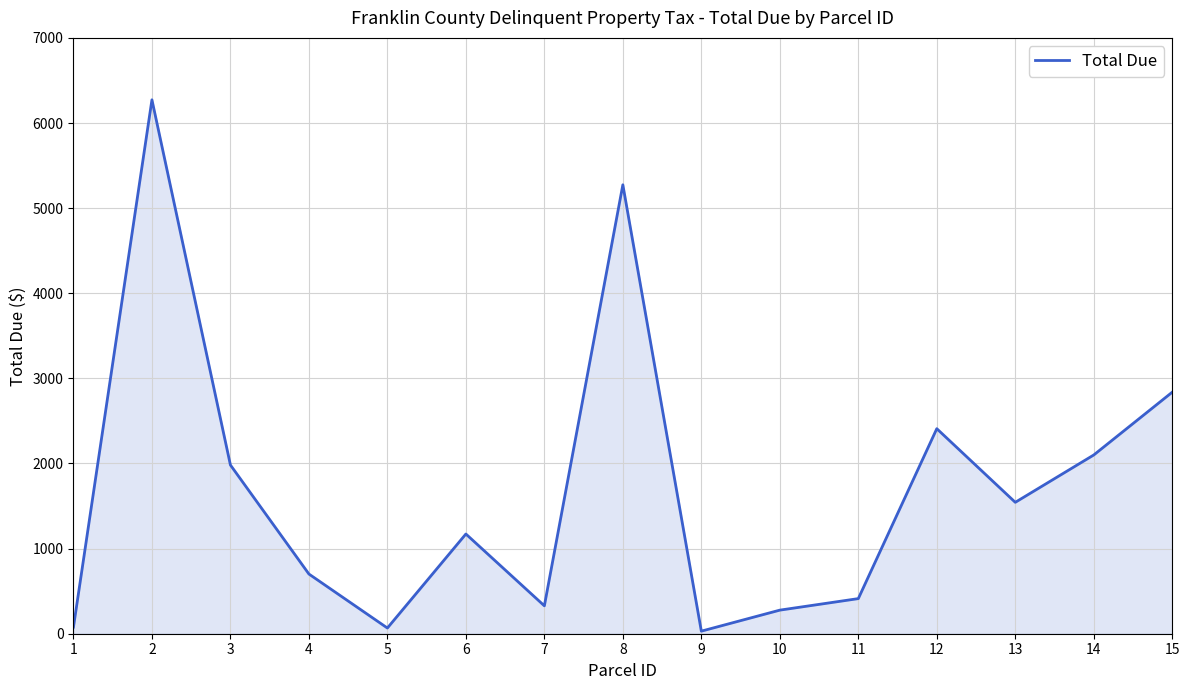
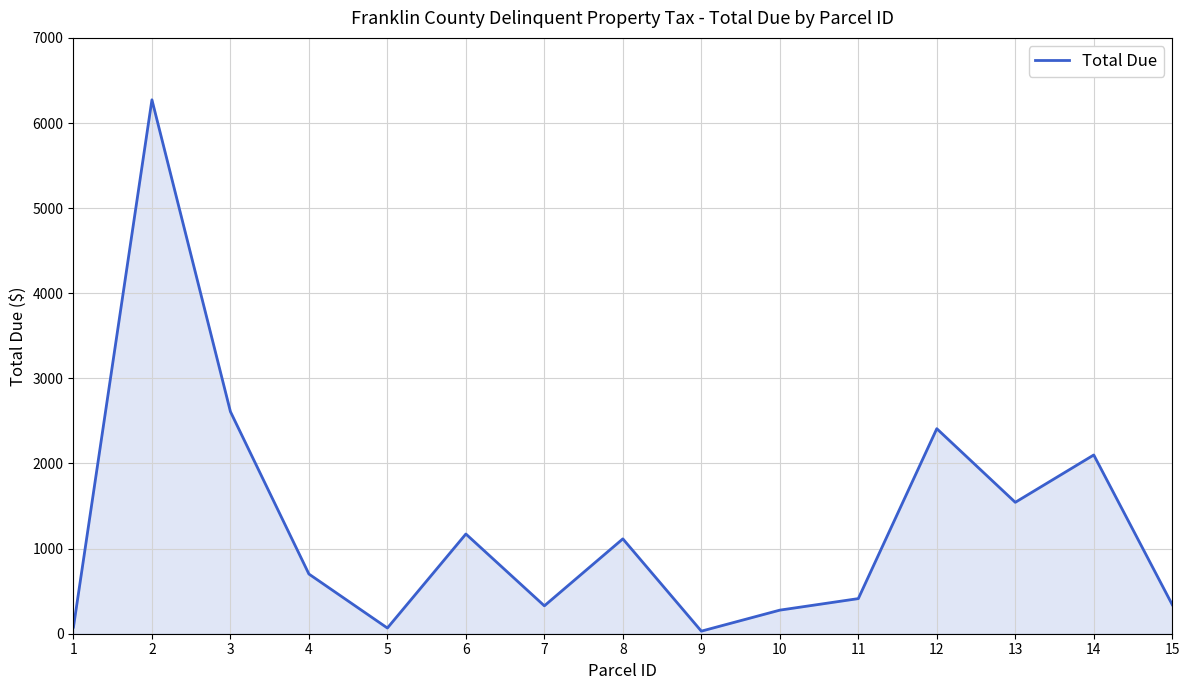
3: 2000 -> 2600
8: 5300 -> 1100
15: 2800 -> 300
